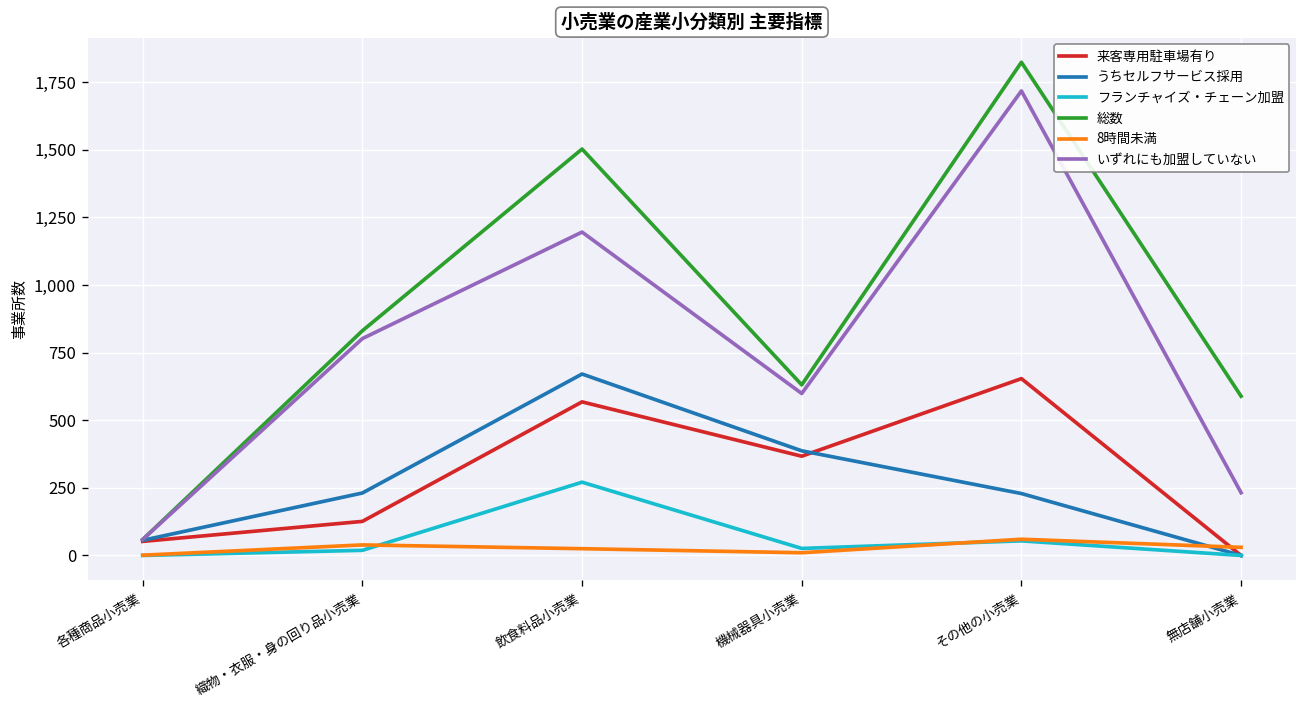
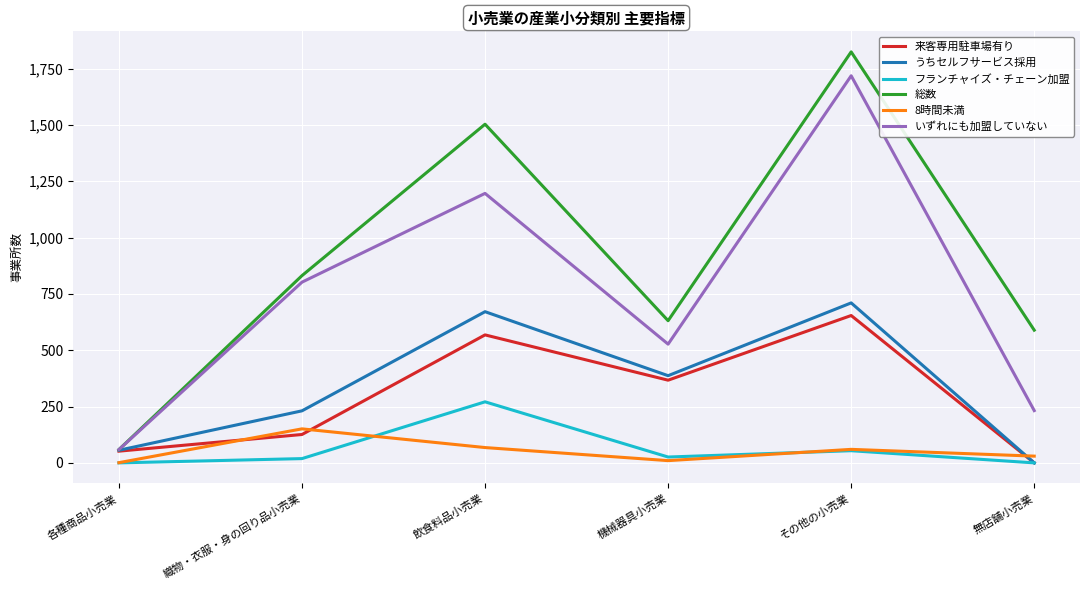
8時間未満, 織物・衣服・身の回り品小売業: 40 -> 150
8時間未満, 飲食料品小売業: 30 -> 70
いずれにも加盟していない, 機械器具小売業: 600 -> 530
うちセルフサービス採用, その他の小売業: 230 -> 710
